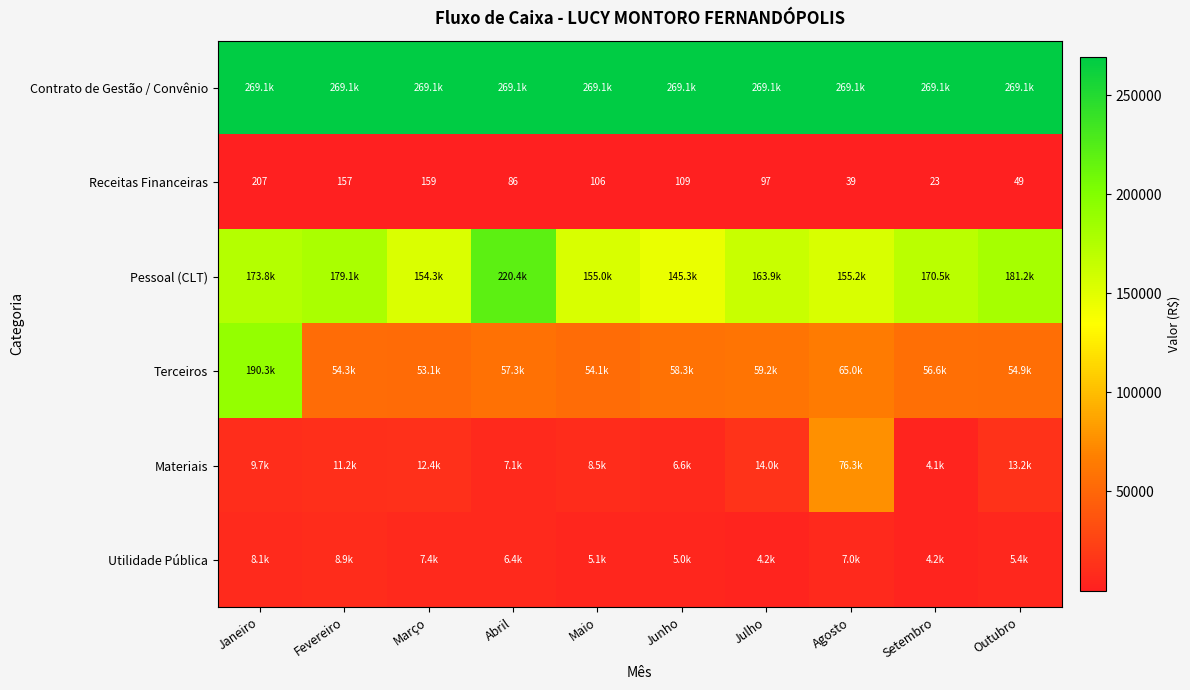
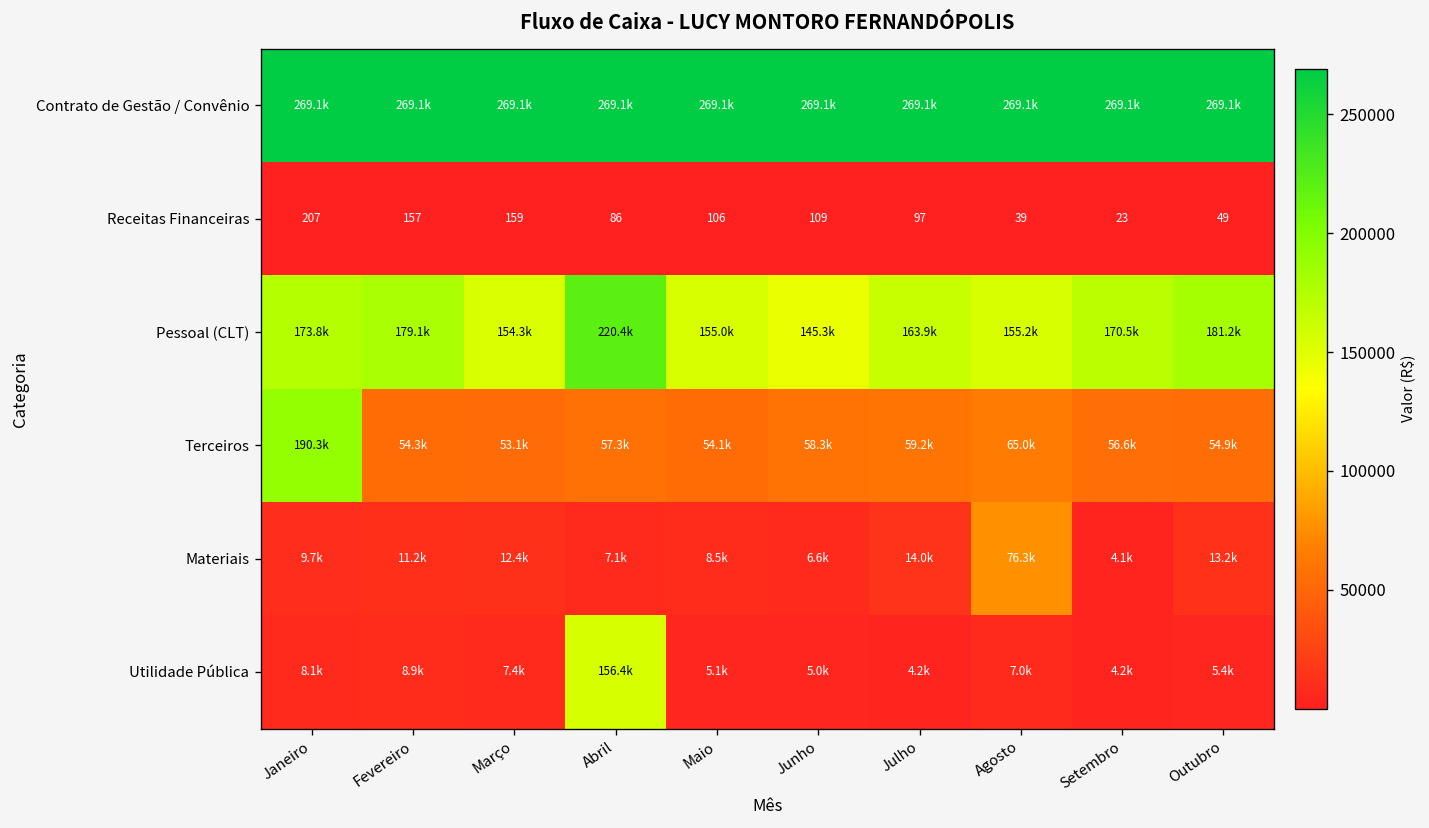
Utilidade Pública, Abril: 6.4k -> 156.4k
